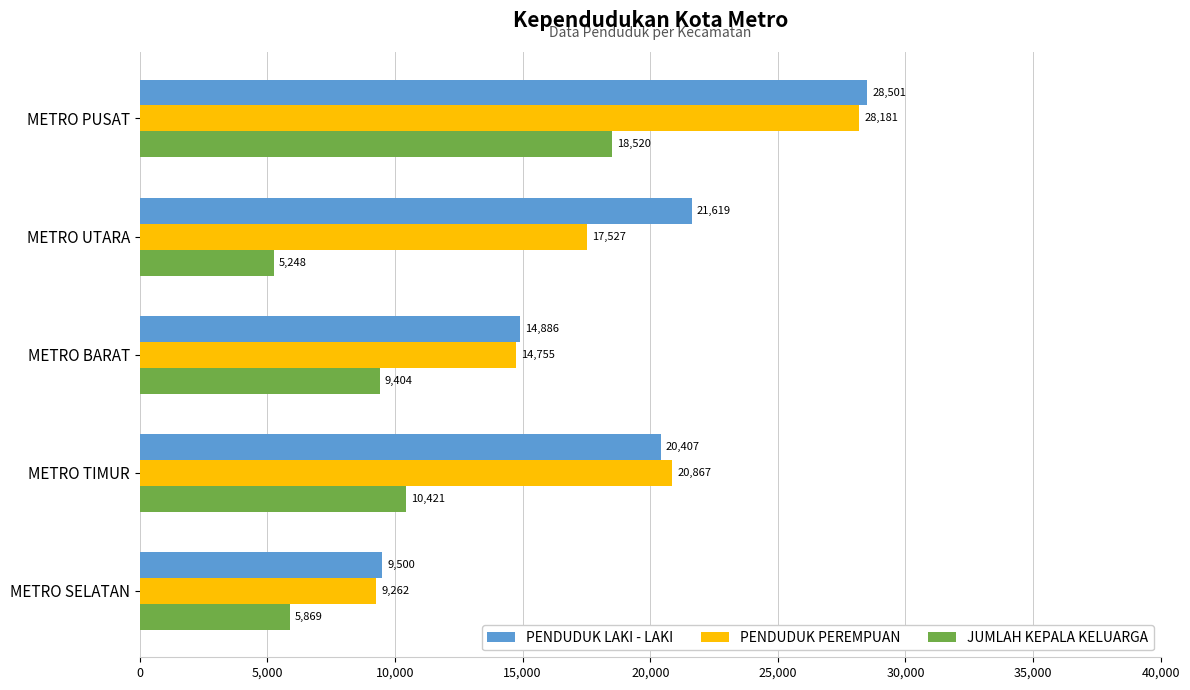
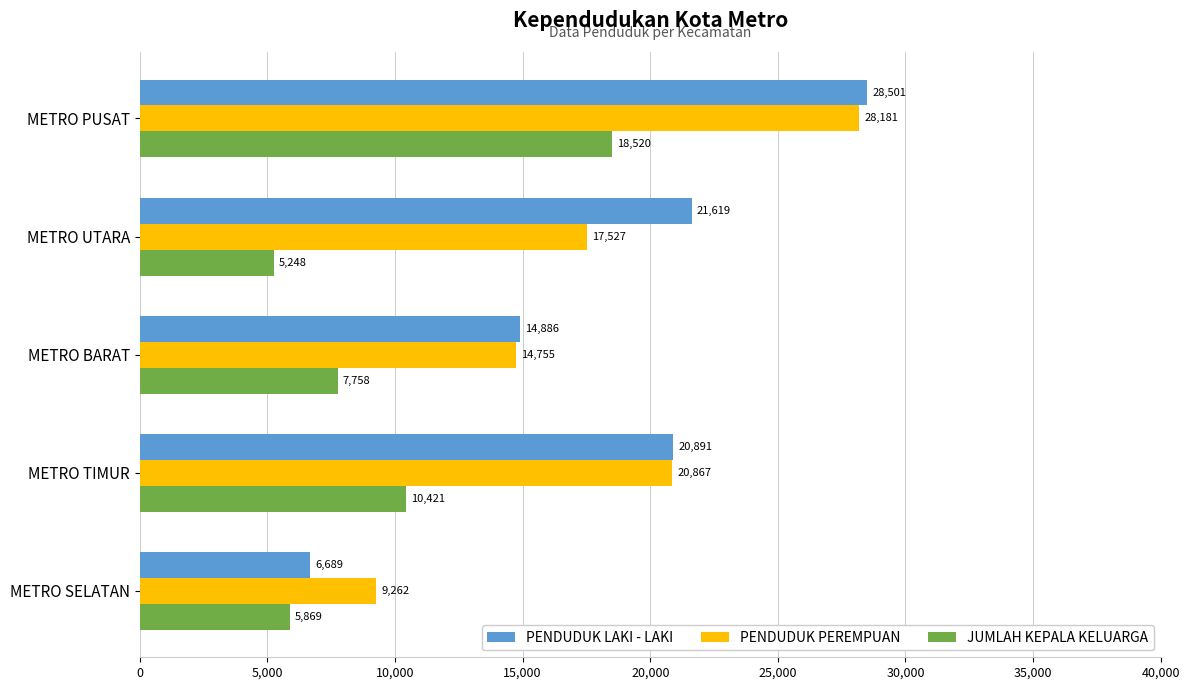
JUMLAH KEPALA KELUARGA, METRO BARAT: 9,404 -> 7,758
PENDUDUK LAKI - LAKI, METRO TIMUR: 20,407 -> 20,891
PENDUDUK LAKI - LAKI, METRO SELATAN: 9,500 -> 6,689
